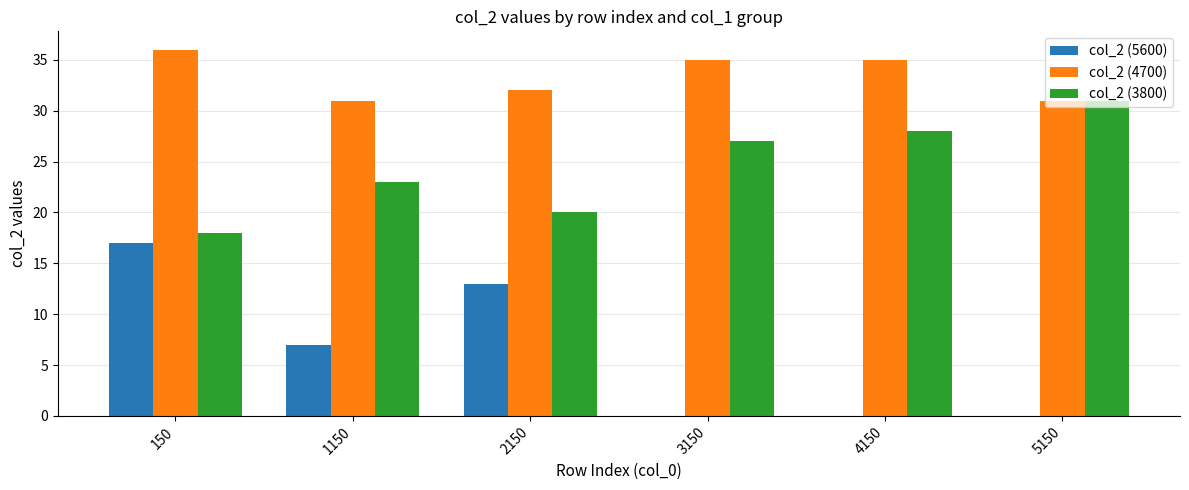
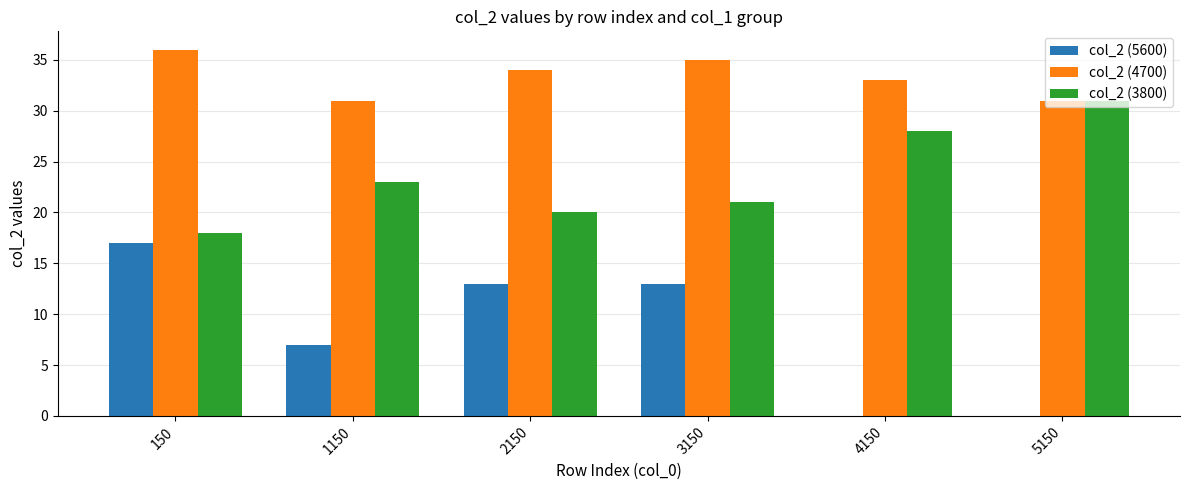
col_2 (4700), 2150: 32 -> 34
col_2 (5600), 3150: 0 -> 13
col_2 (3800), 3150: 27 -> 21
col_2 (4700), 4150: 35 -> 33
